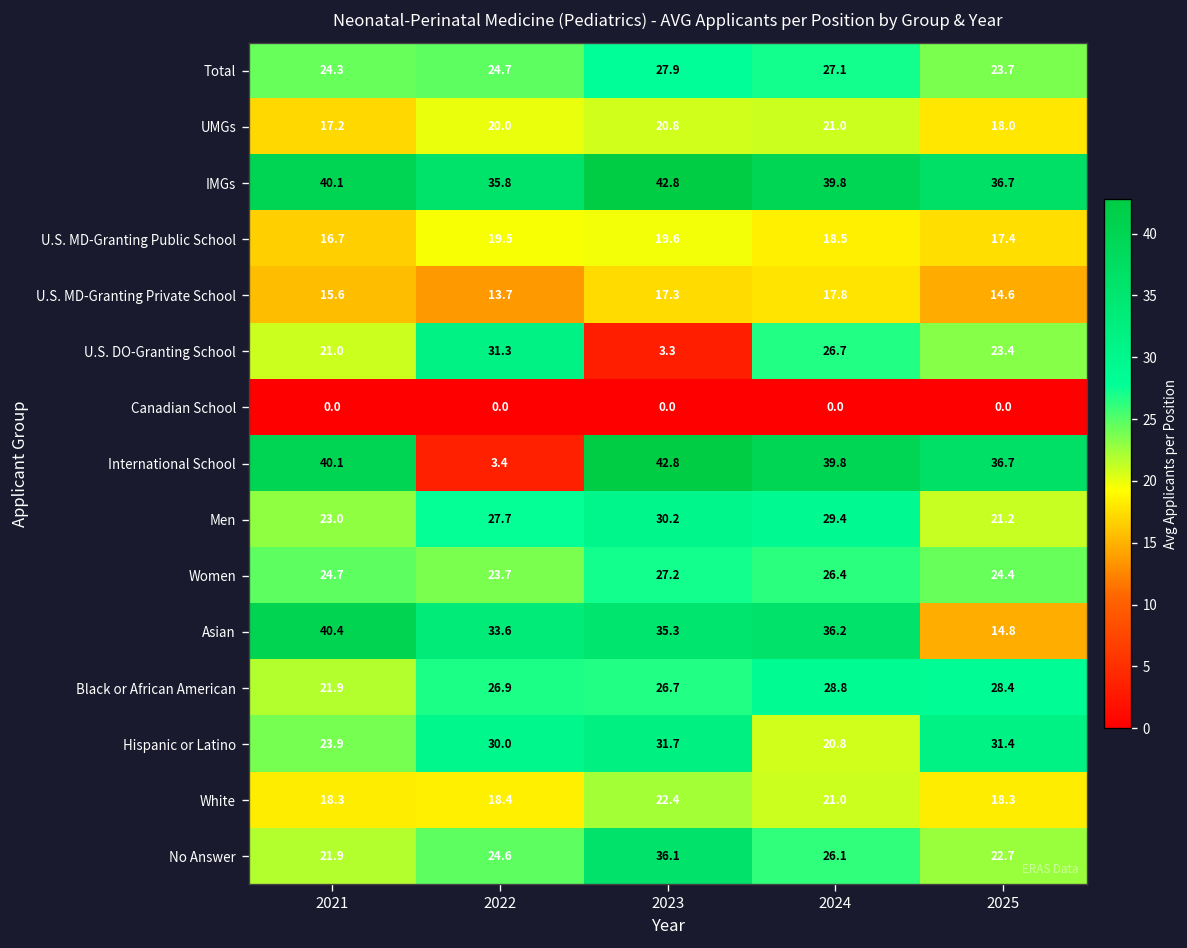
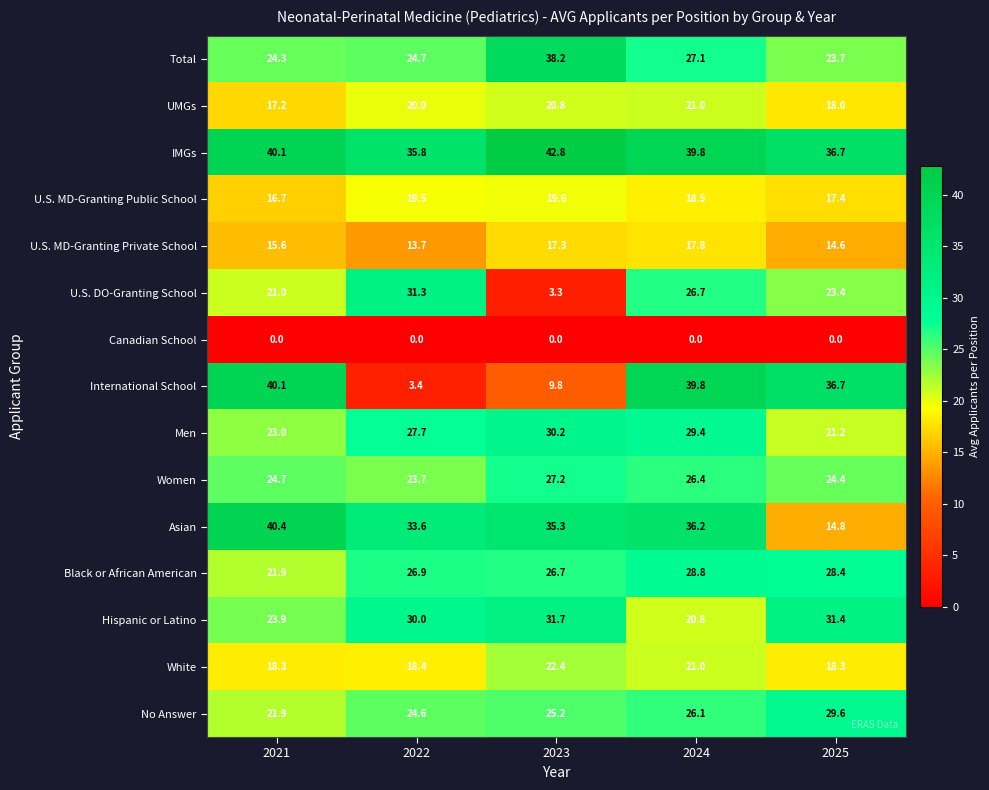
Total, 2023: 27.9 -> 38.2
International School, 2023: 42.8 -> 9.8
No Answer, 2023: 36.1 -> 25.2
No Answer, 2025: 22.7 -> 29.6
